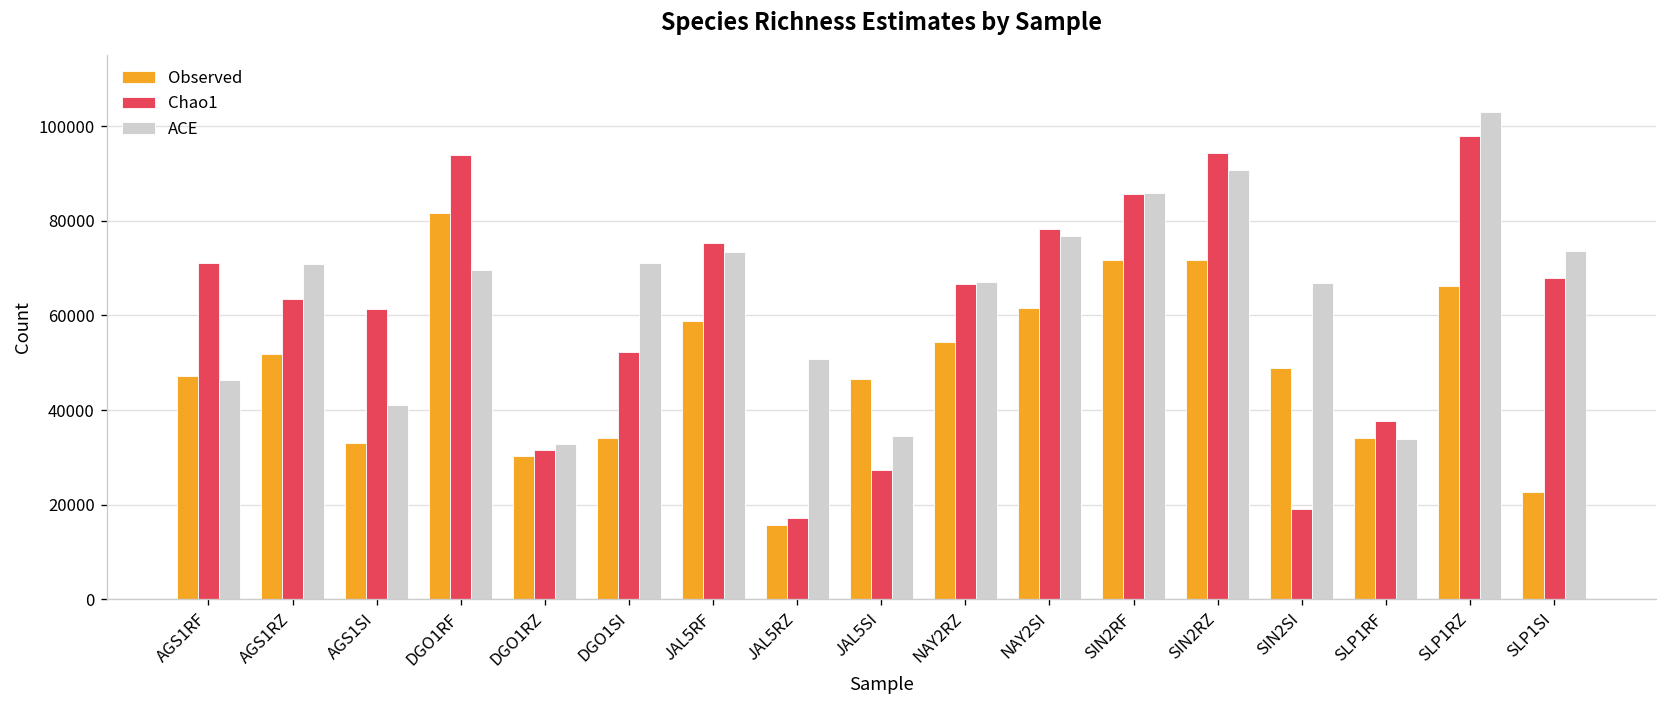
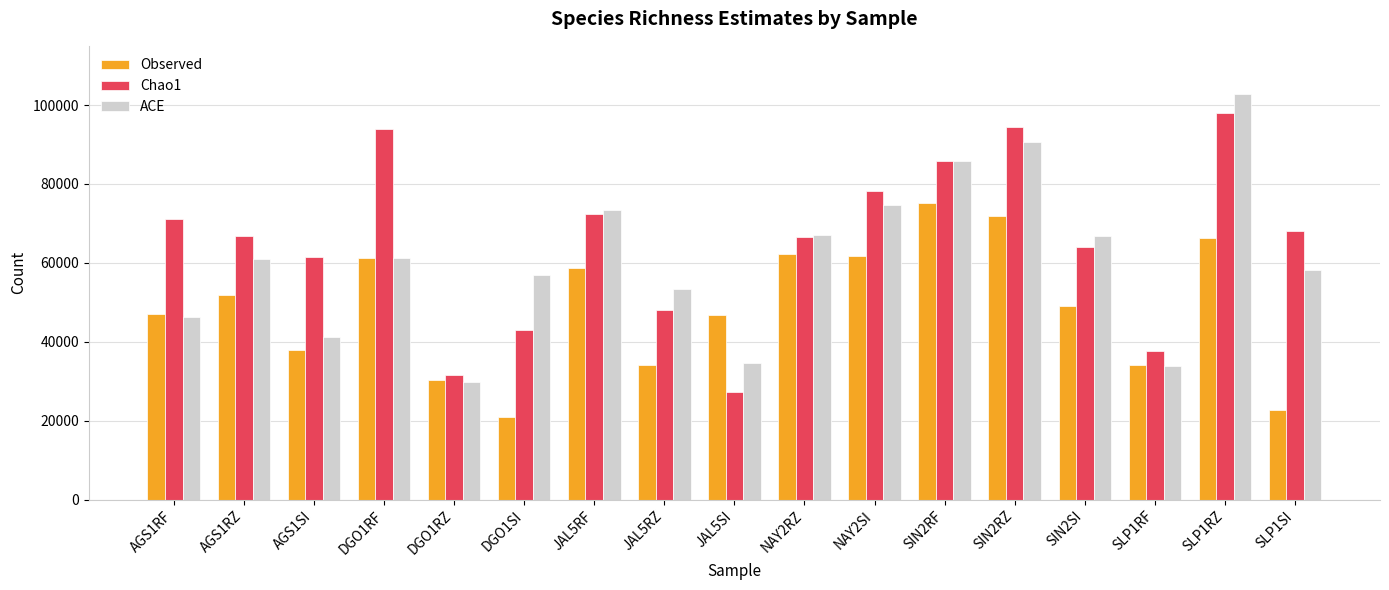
Chao1, AGS1RZ: 63000 -> 67000
ACE, AGS1RZ: 71000 -> 61000
Observed, AGS1SI: 33000 -> 38000
Observed, DGO1RF: 82000 -> 61000
ACE, DGO1RF: 70000 -> 61000
ACE, DGO1RZ: 33000 -> 30000
Observed, DGO1SI: 34000 -> 21000
Chao1, DGO1SI: 52000 -> 43000
ACE, DGO1SI: 71000 -> 57000
Chao1, JAL5RF: 75000 -> 72000
Observed, JAL5RZ: 16000 -> 34000
Chao1, JAL5RZ: 17000 -> 48000
ACE, JAL5RZ: 51000 -> 53000
Observed, NAY2RZ: 54000 -> 62000
ACE, NAY2SI: 77000 -> 75000
Observed, SIN2RF: 72000 -> 75000
Chao1, SIN2SI: 19000 -> 64000
ACE, SLP1SI: 74000 -> 58000
